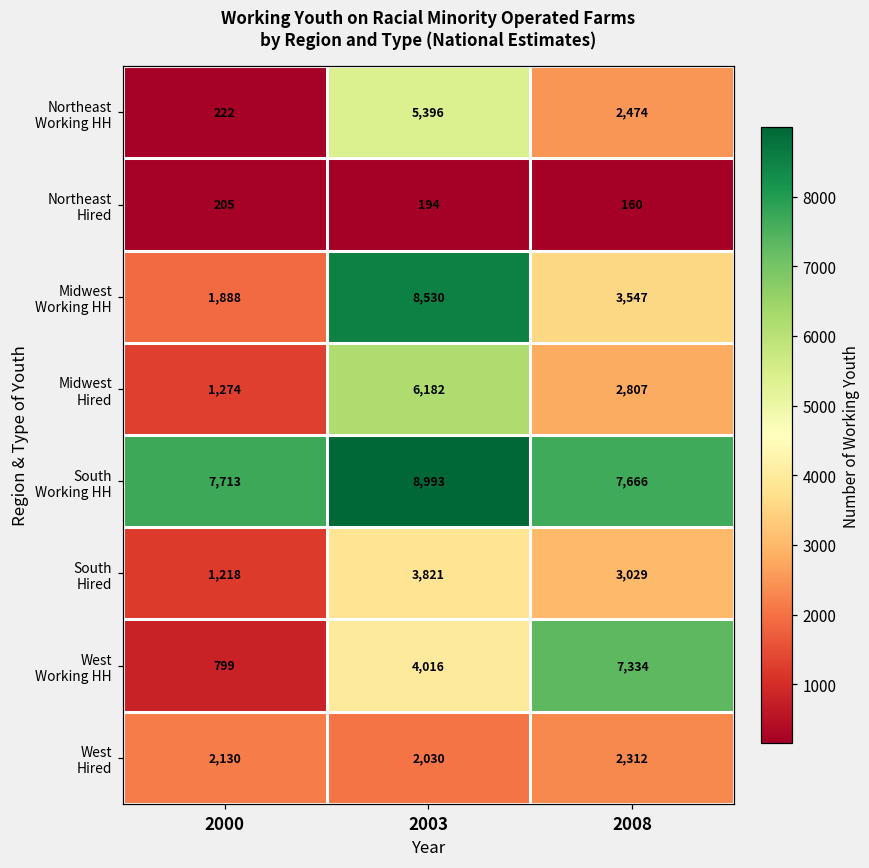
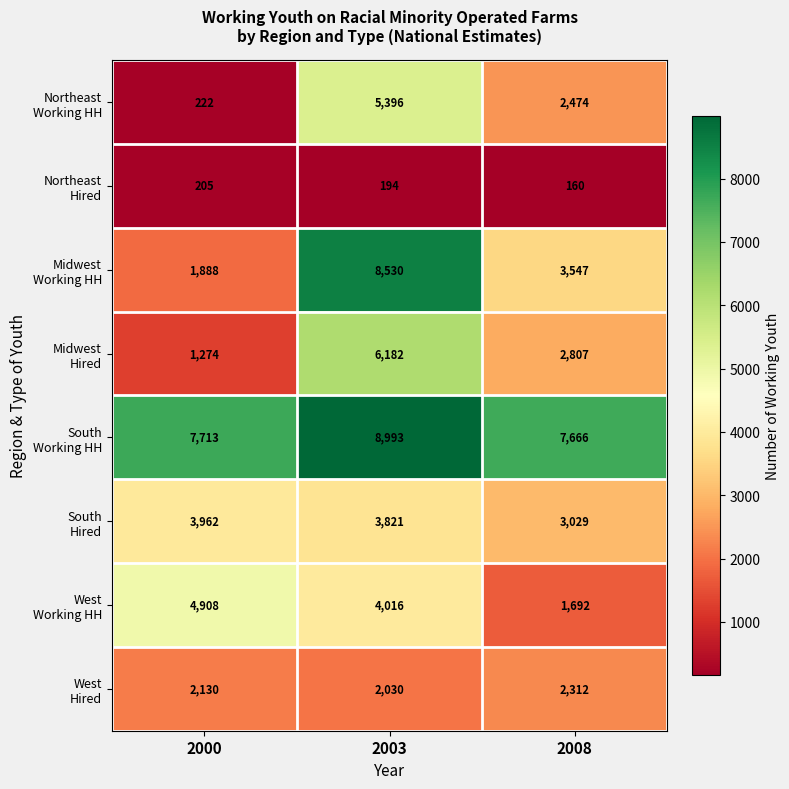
South Hired, 2000: 1,218 -> 3,962
West Working HH, 2000: 799 -> 4,908
West Working HH, 2008: 7,334 -> 1,692
